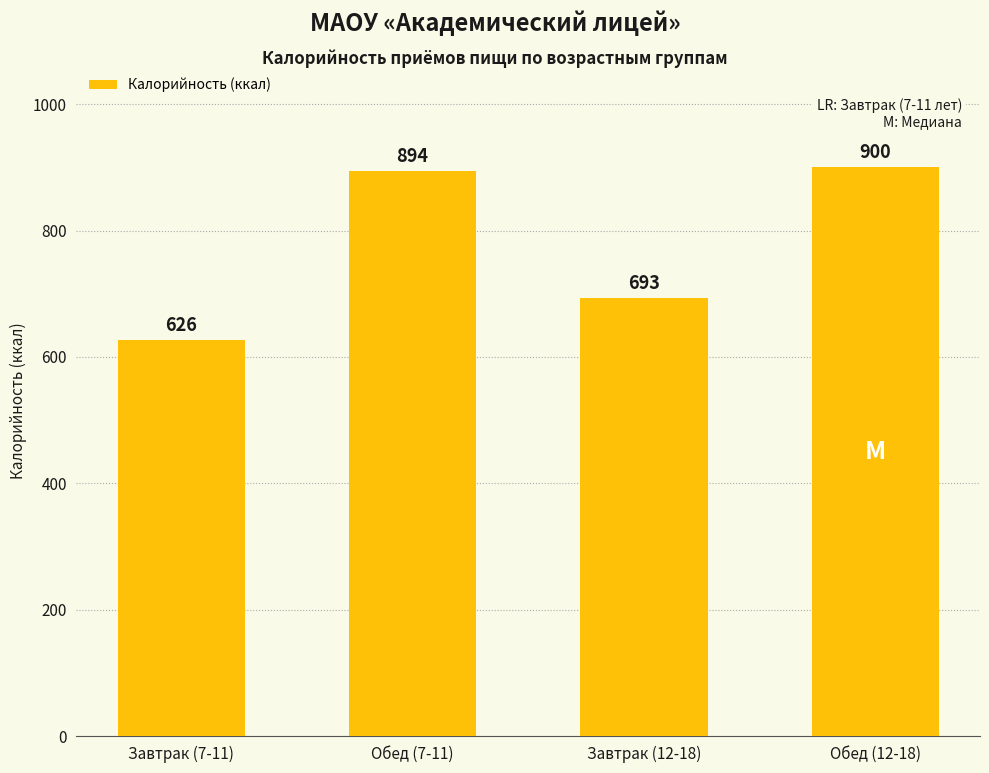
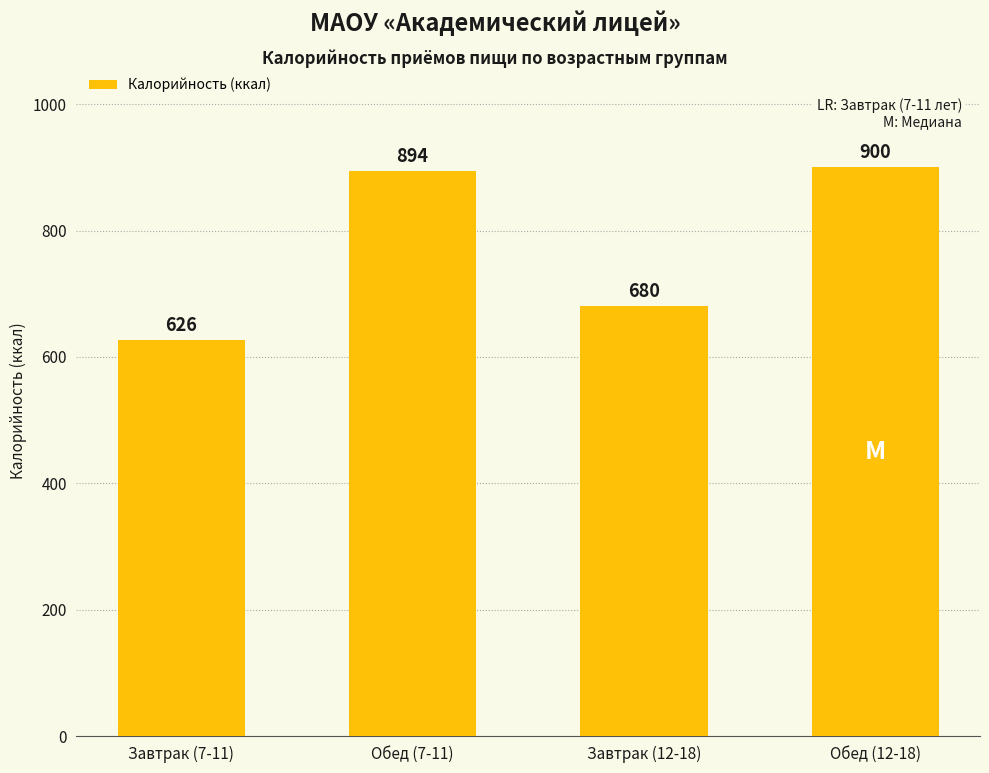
Завтрак (12-18): 693 -> 680
